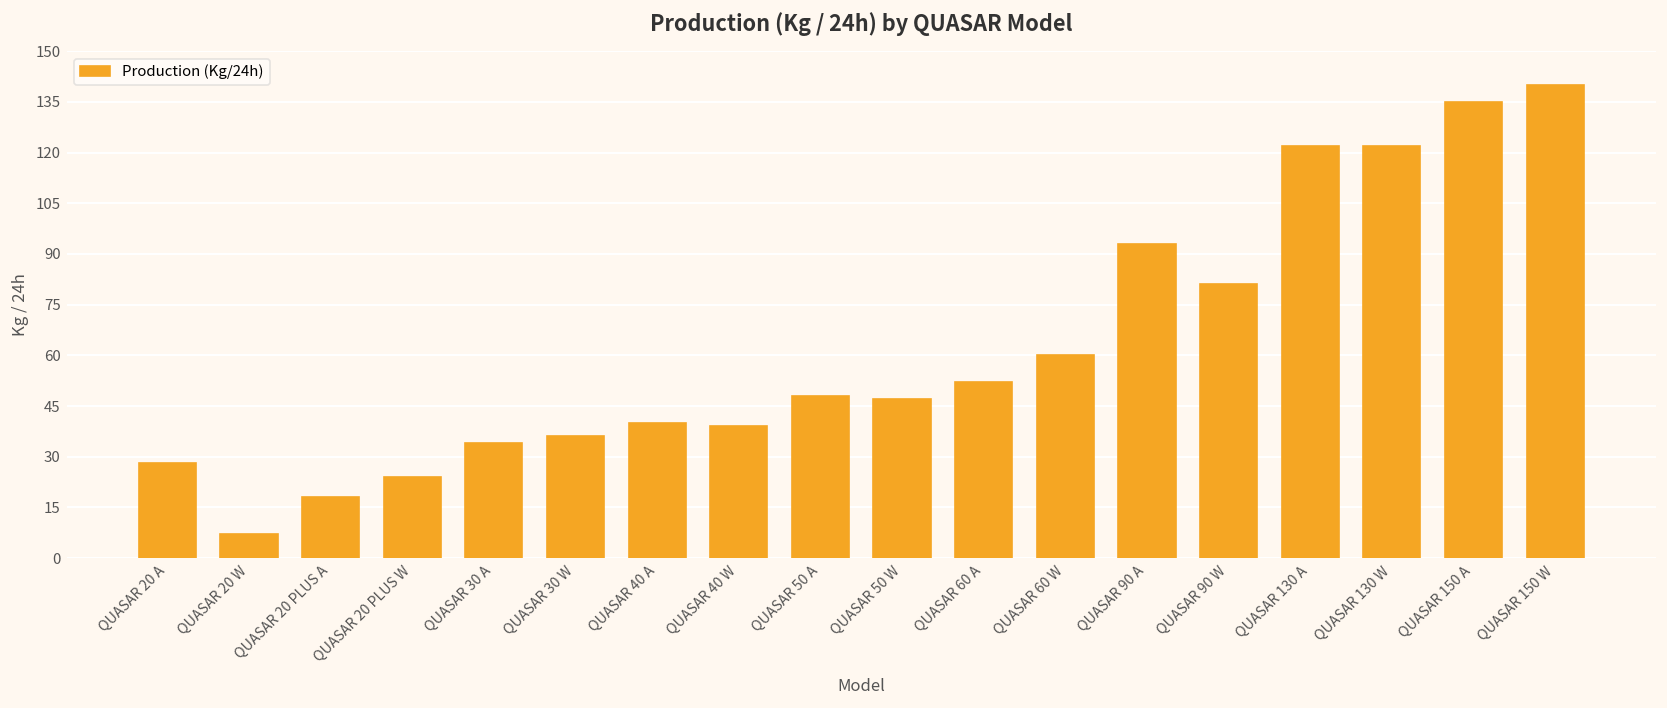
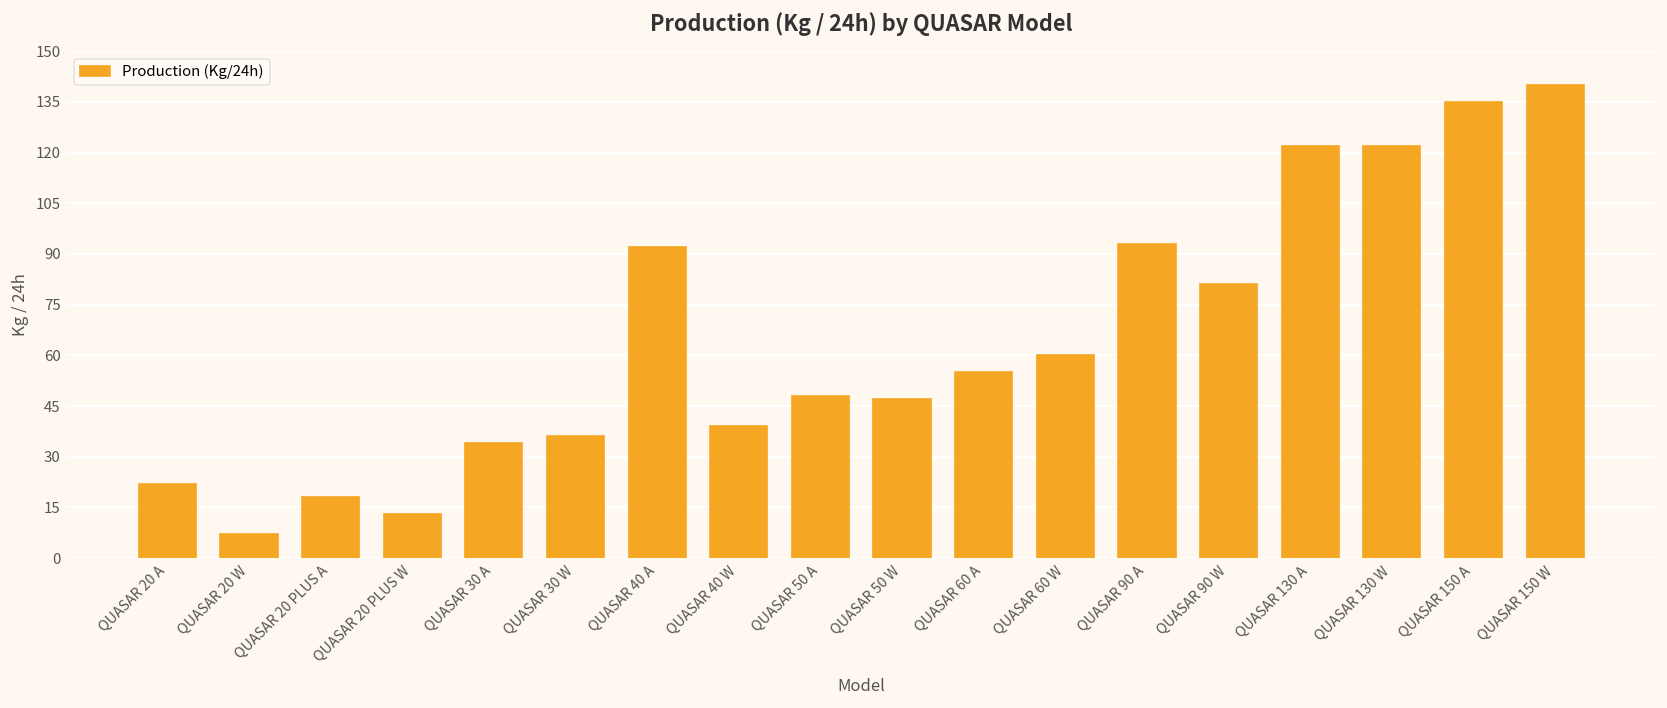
QUASAR 20 A: 28 -> 22
QUASAR 20 PLUS W: 24 -> 13
QUASAR 40 A: 40 -> 92
QUASAR 60 A: 52 -> 55
